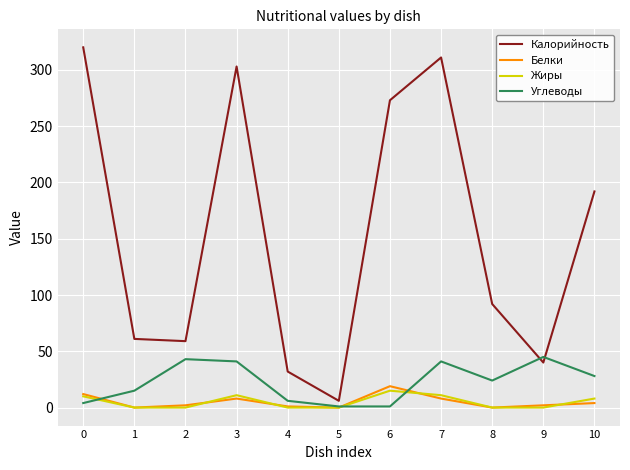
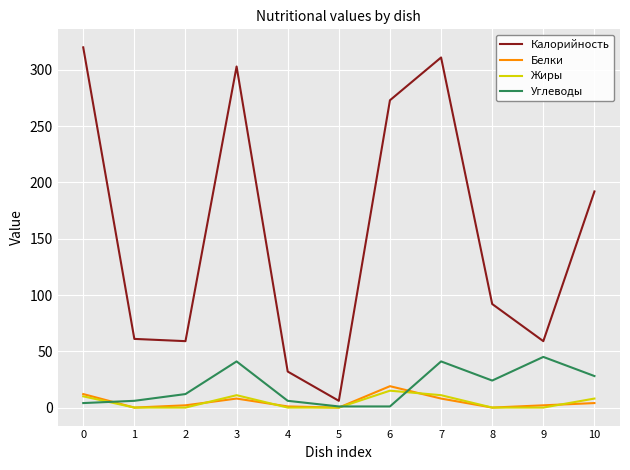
Углеводы, 1: 15 -> 6
Углеводы, 2: 43 -> 12
Калорийность, 9: 40 -> 59
